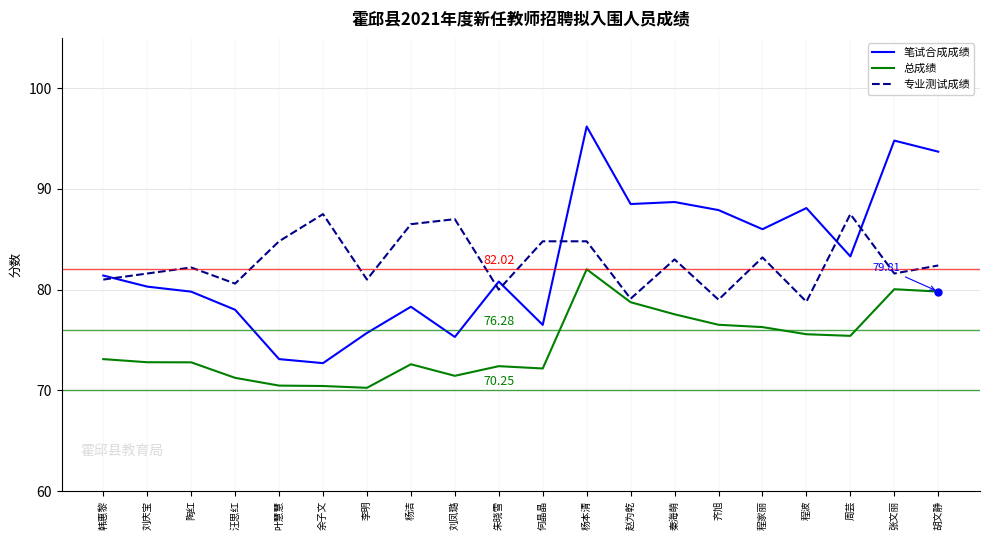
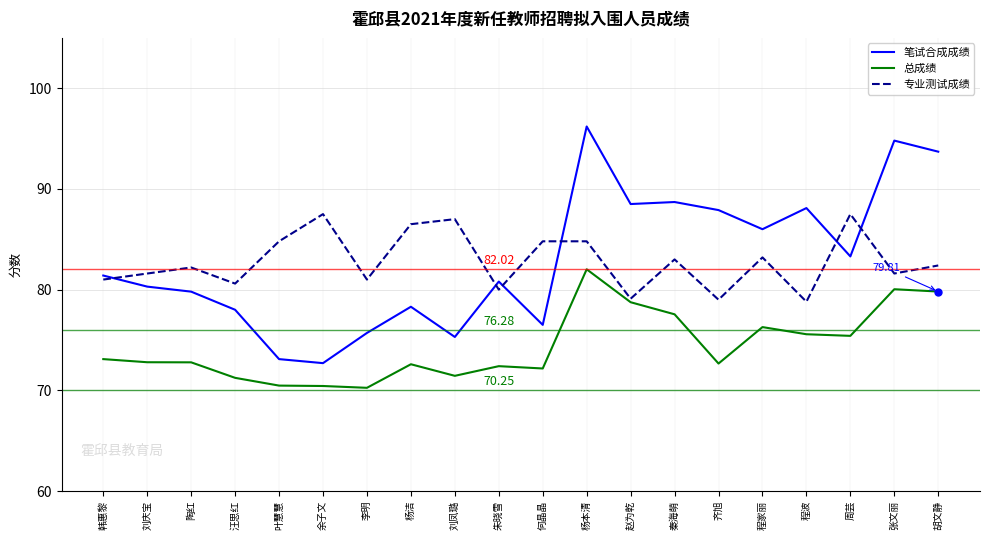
总成绩, 齐旭: 76.5 -> 72.7
